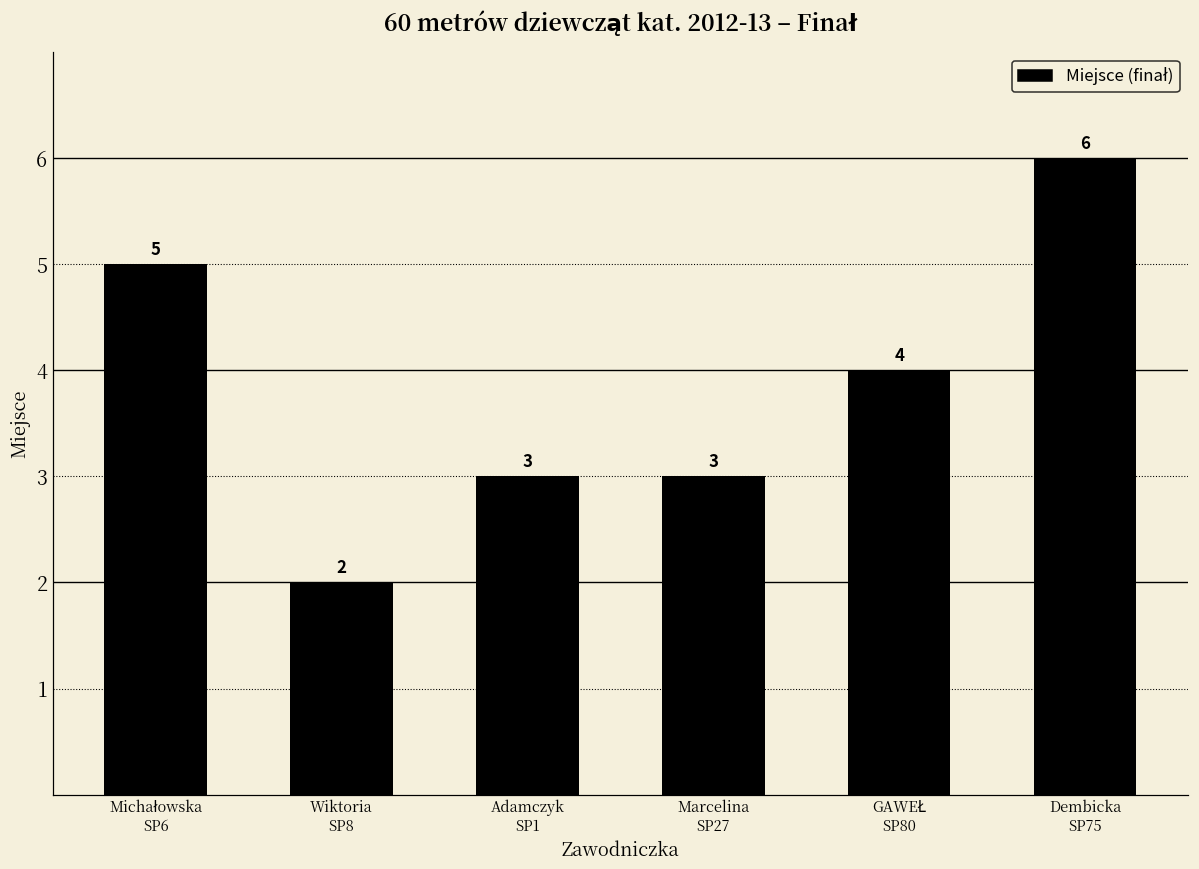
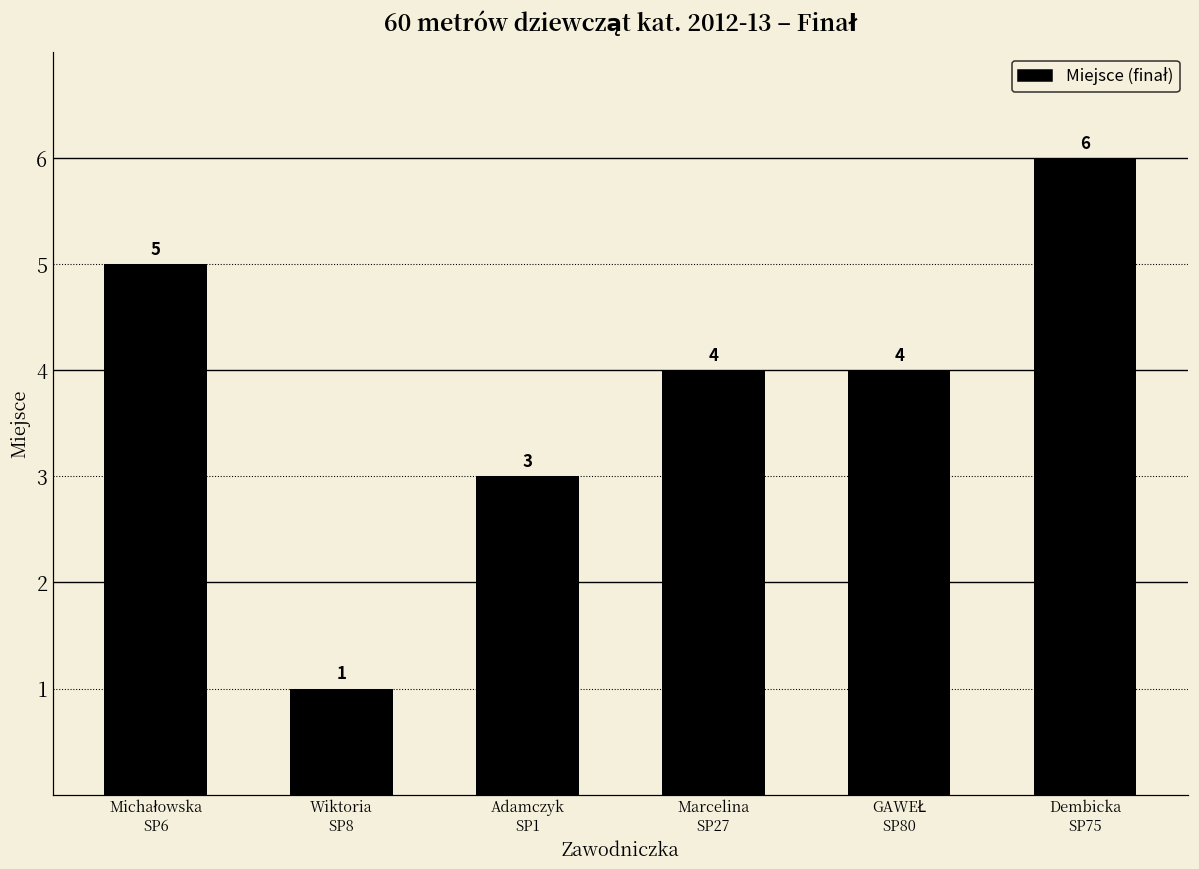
Wiktoria SP8: 2 -> 1
Marcelina SP27: 3 -> 4
